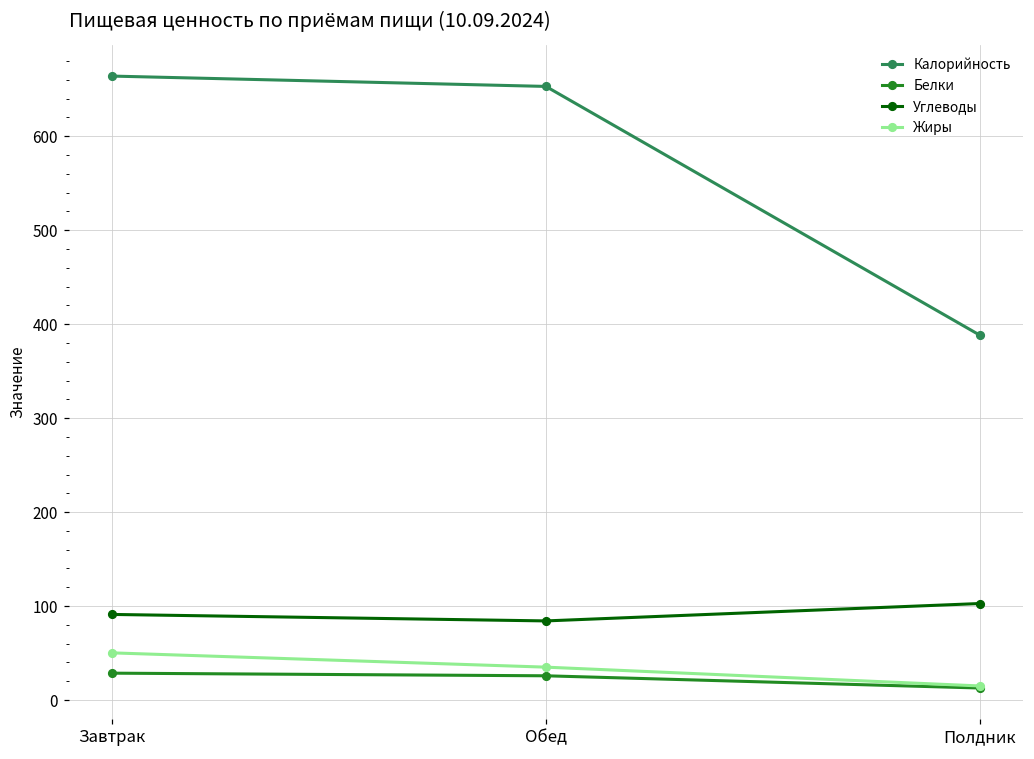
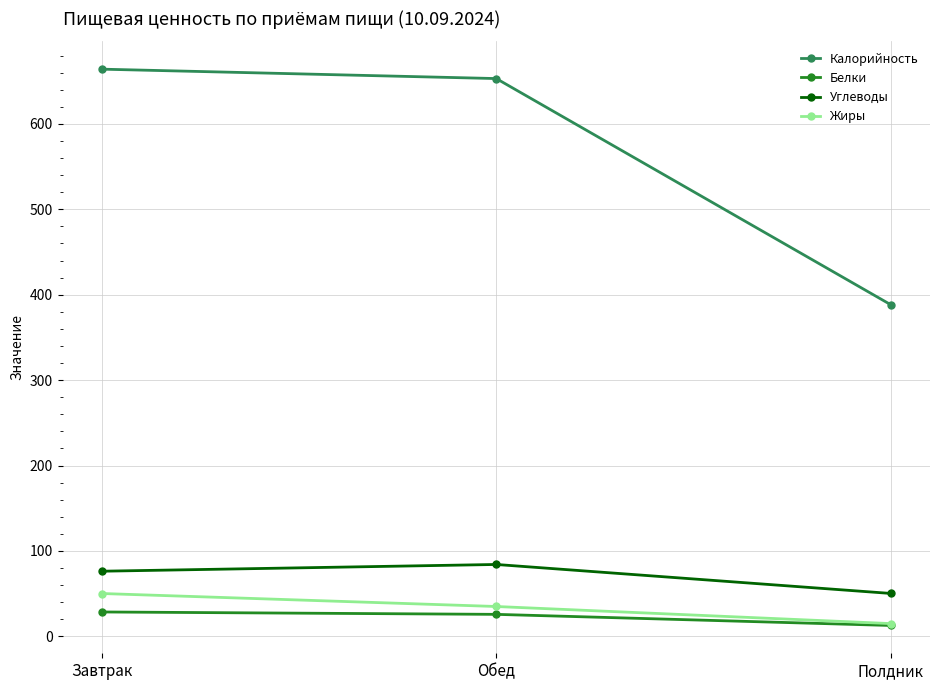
Углеводы, Завтрак: 90 -> 80
Углеводы, Полдник: 100 -> 50
